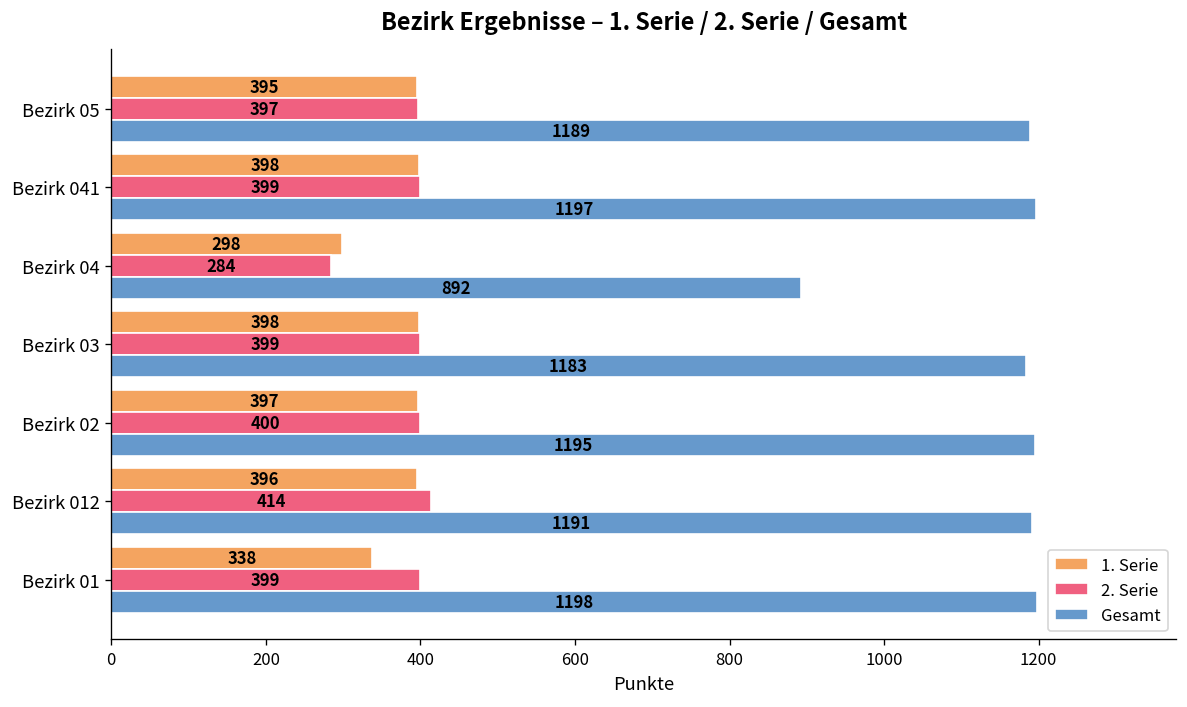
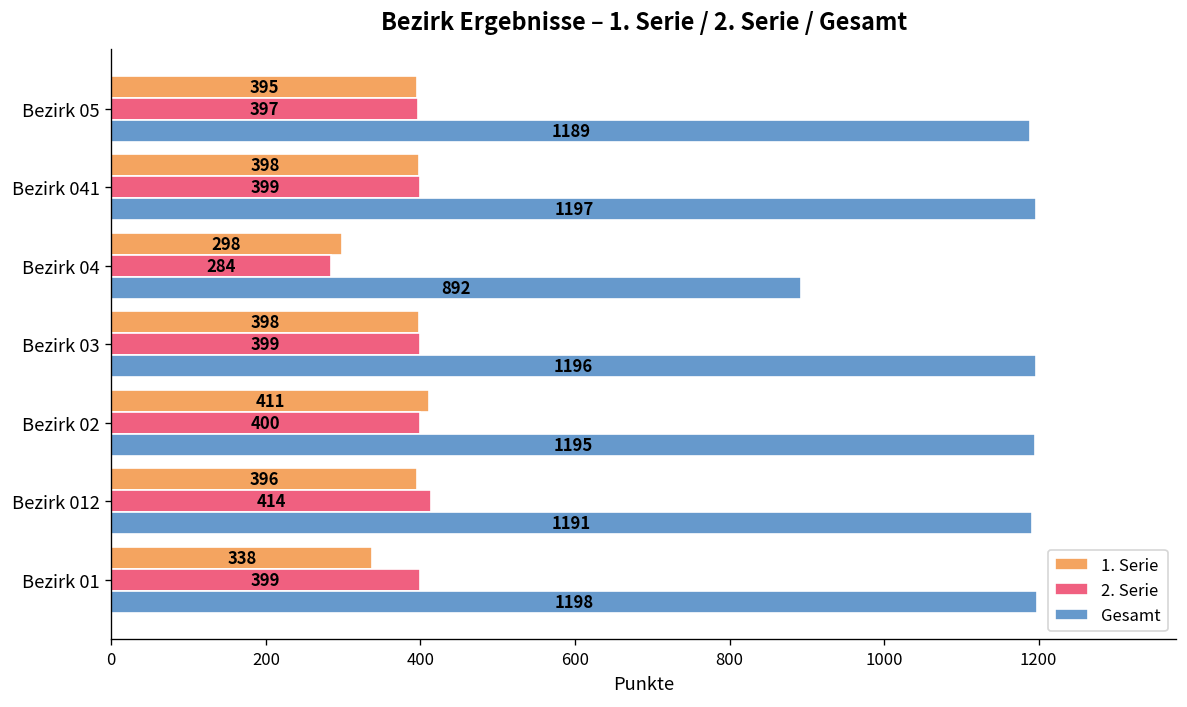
Gesamt, Bezirk 03: 1183 -> 1196
1. Serie, Bezirk 02: 397 -> 411
